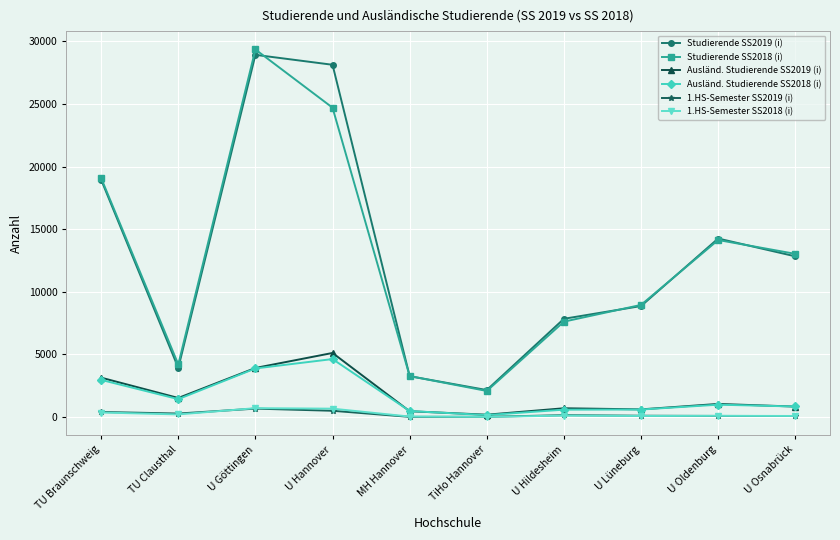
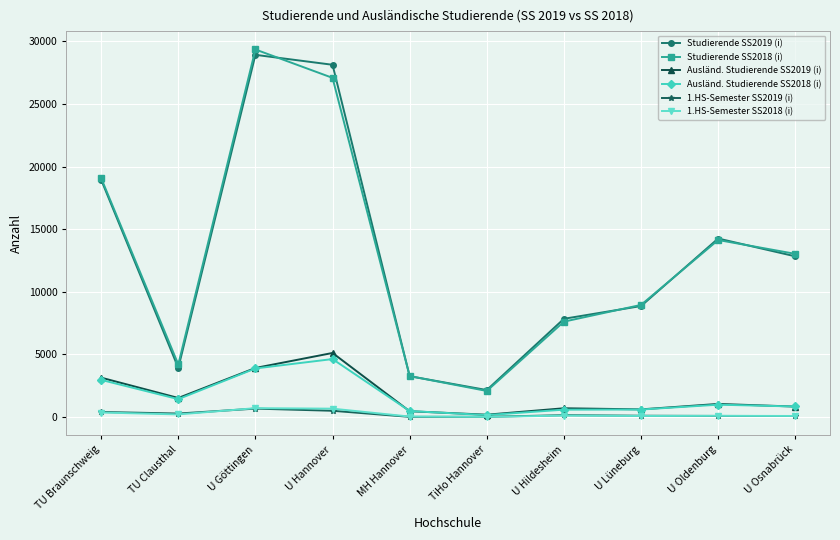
Studierende SS2018 (i), U Hannover: 24700 -> 27100
